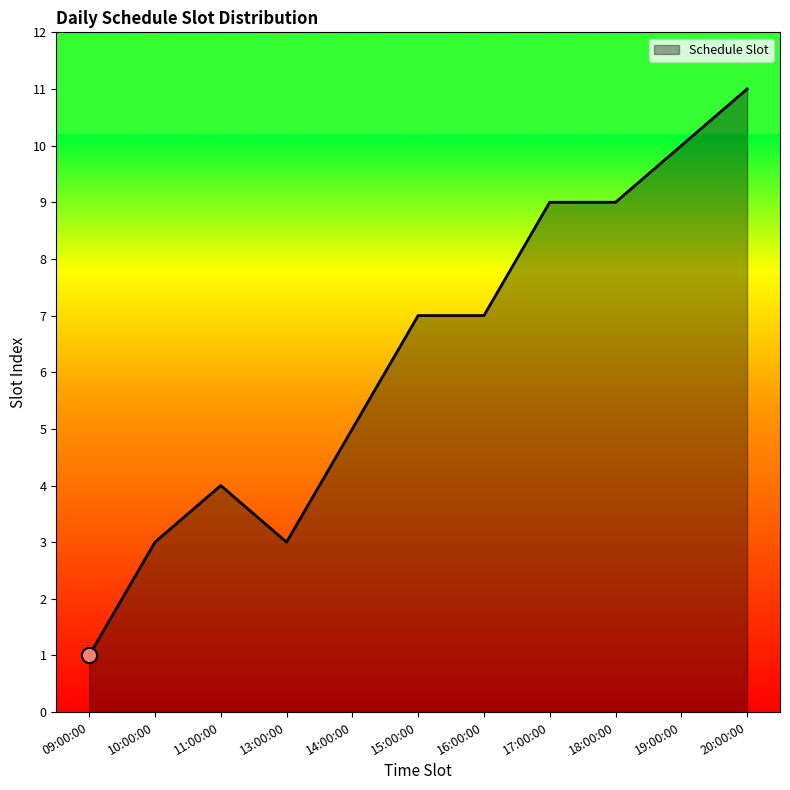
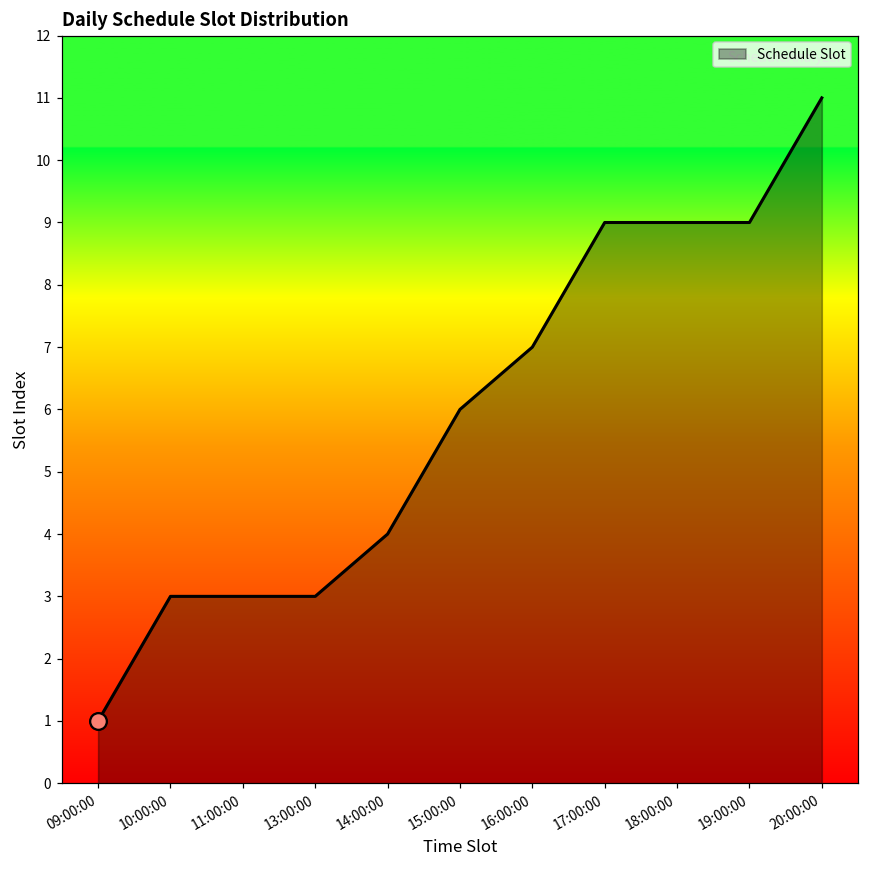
Schedule Slot, 11:00:00: 4 -> 3
Schedule Slot, 14:00:00: 5 -> 4
Schedule Slot, 15:00:00: 7 -> 6
Schedule Slot, 19:00:00: 10 -> 9
